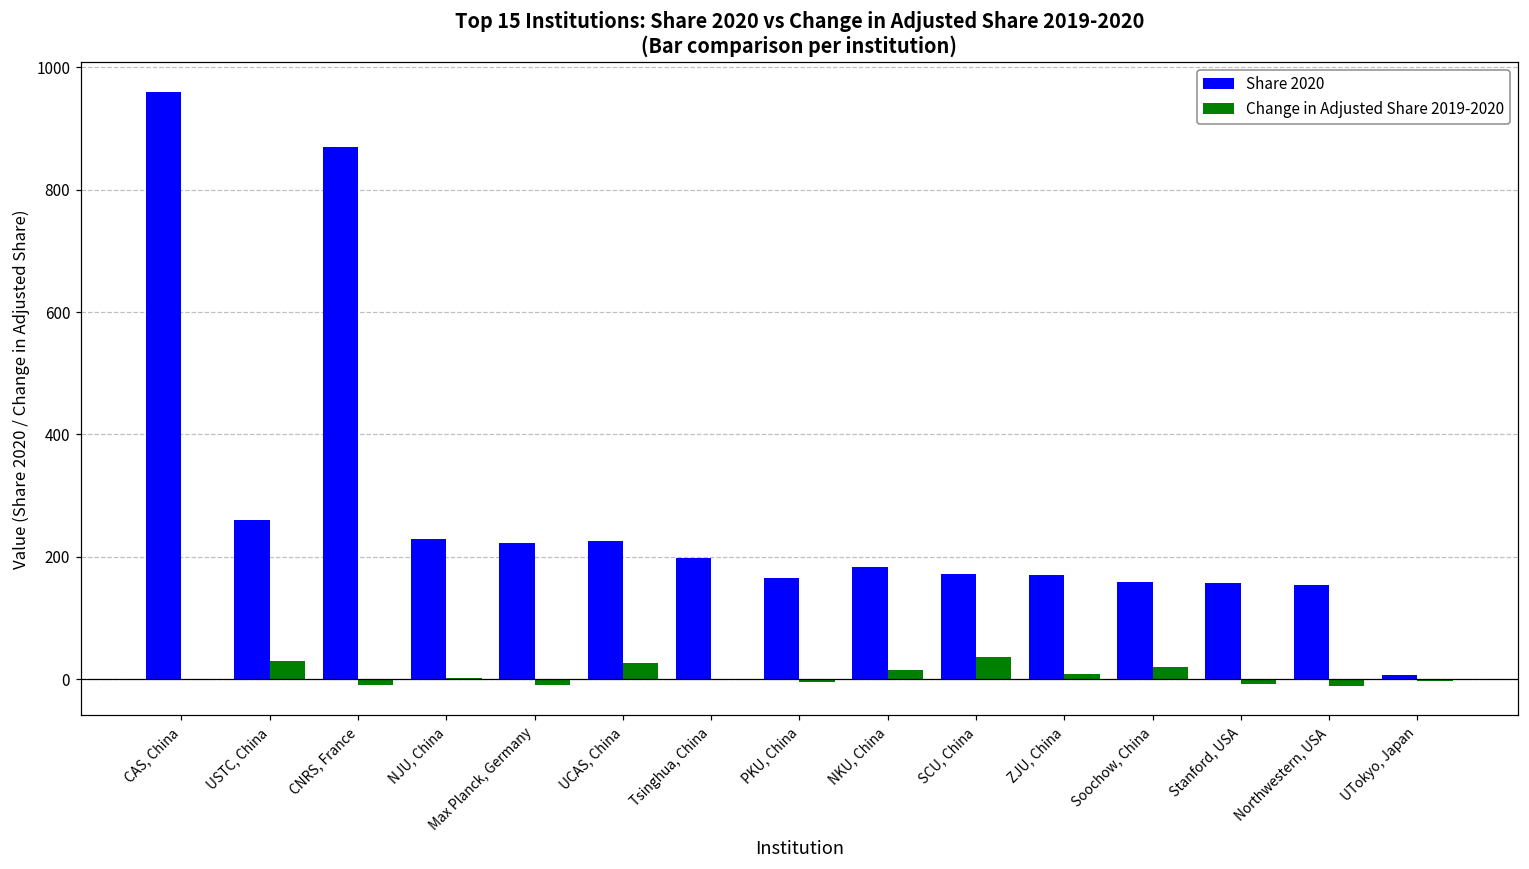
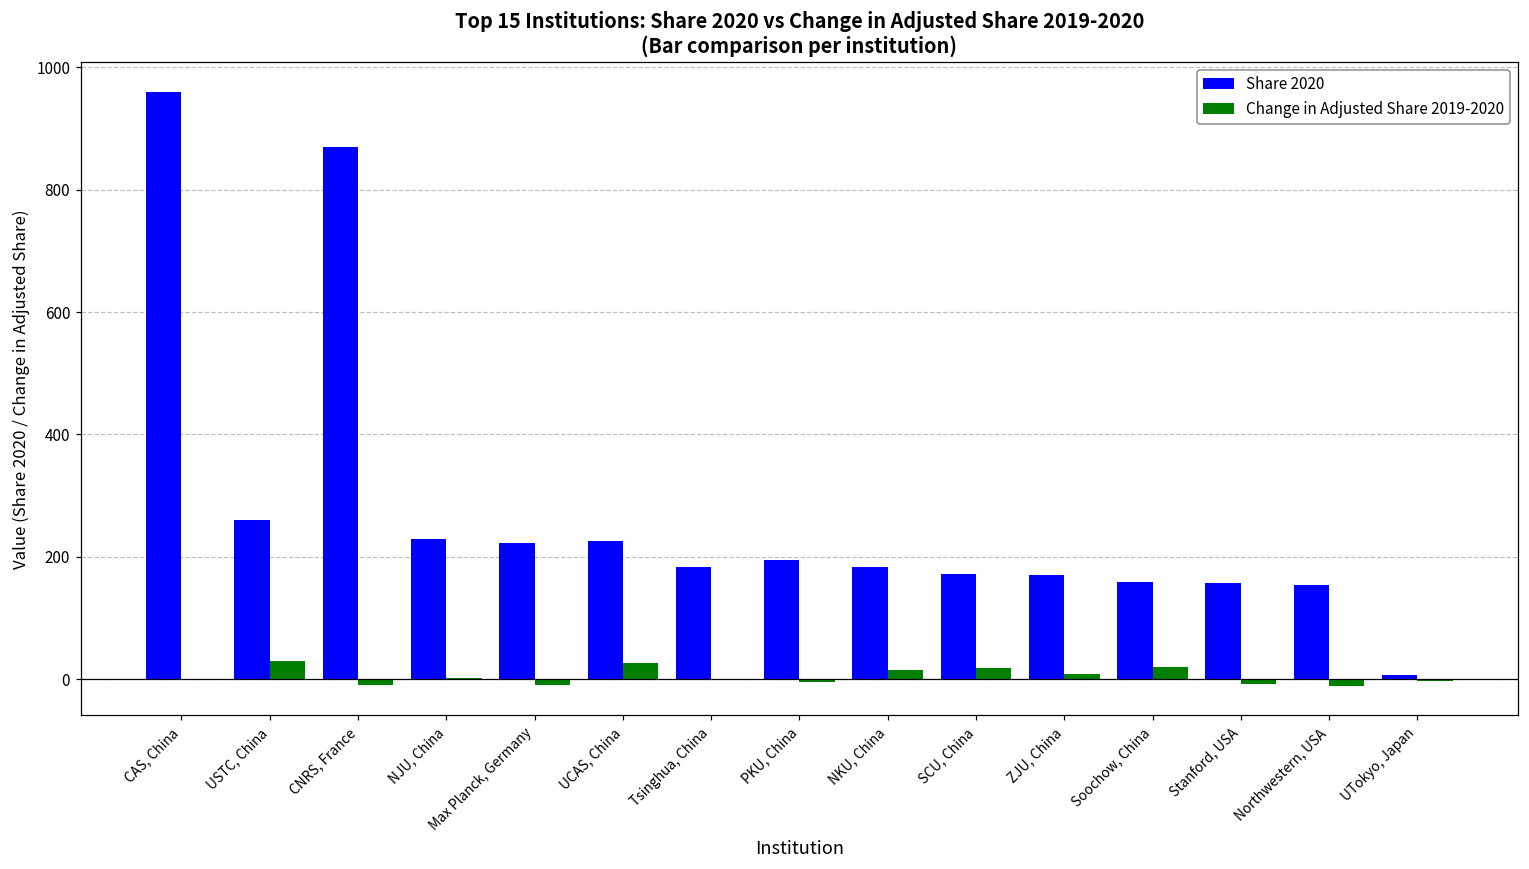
Share 2020, Tsinghua, China: 200 -> 180
Share 2020, PKU, China: 170 -> 190
Change in Adjusted Share 2019-2020, SCU, China: 40 -> 20
